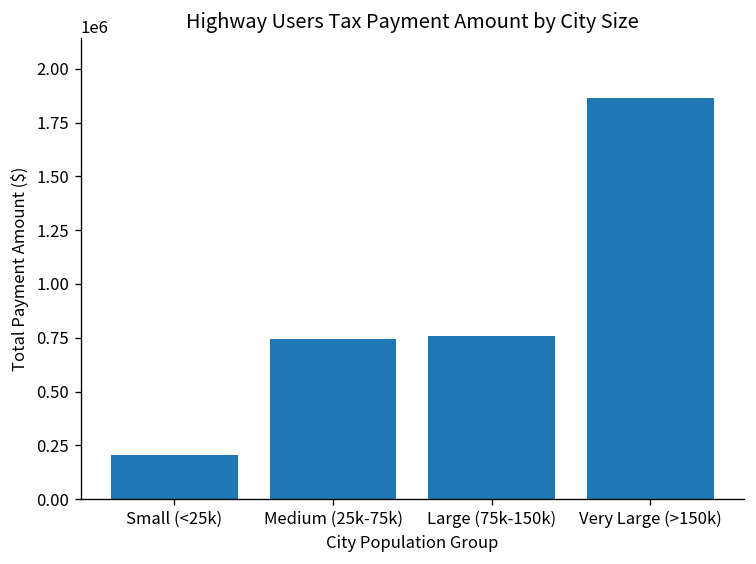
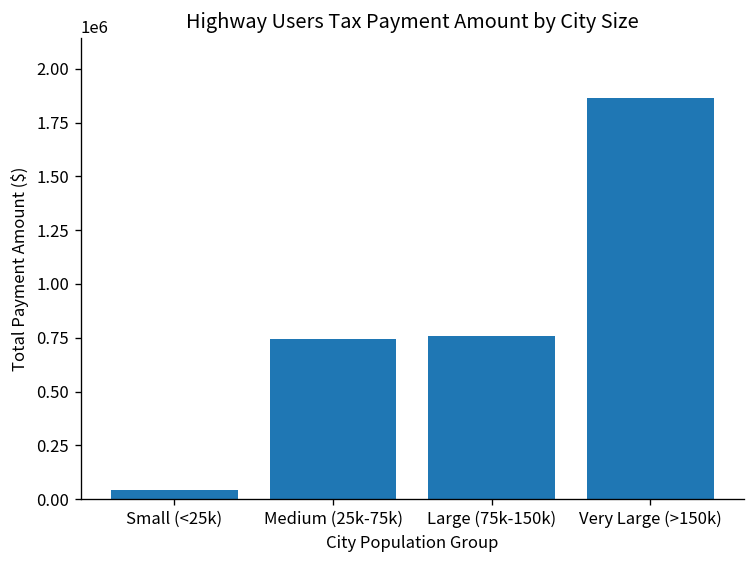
Small (<25k): 200000 -> 40000
